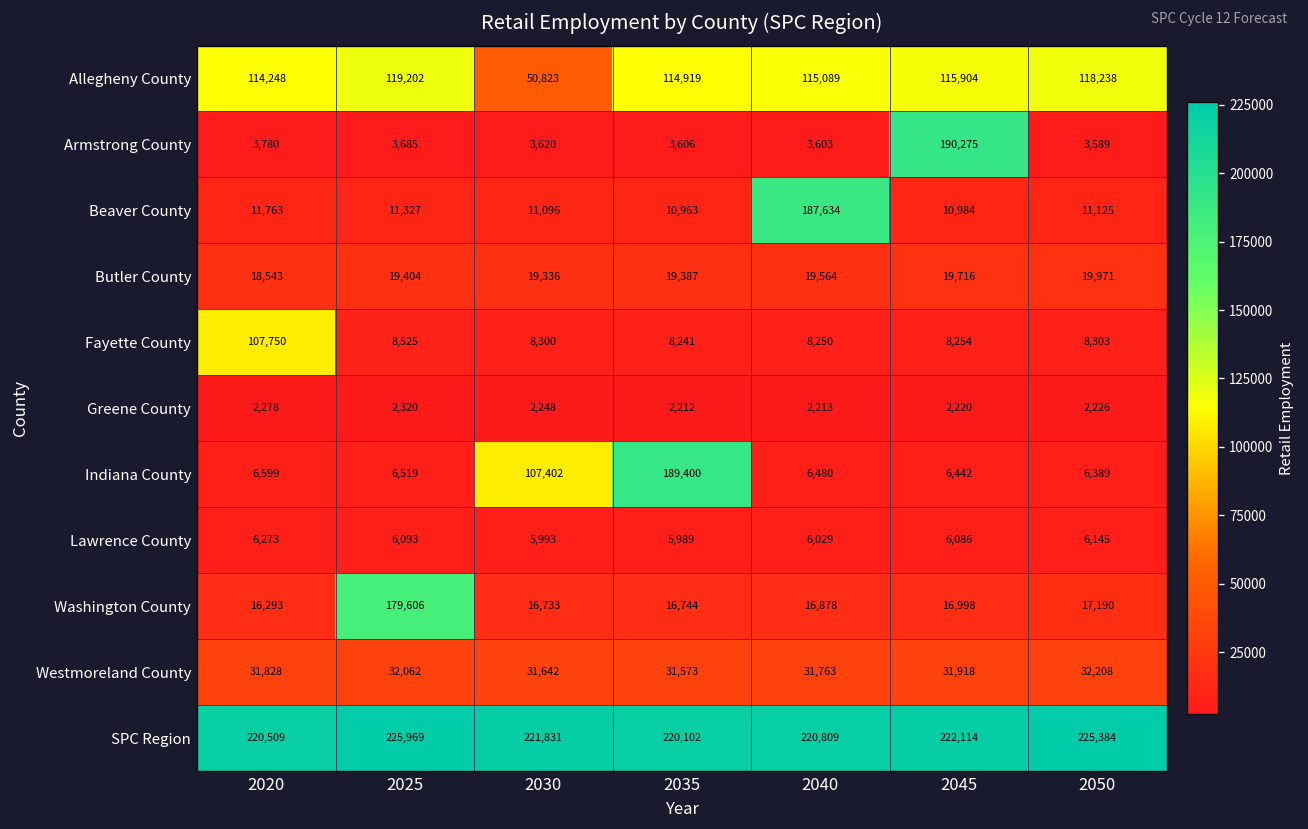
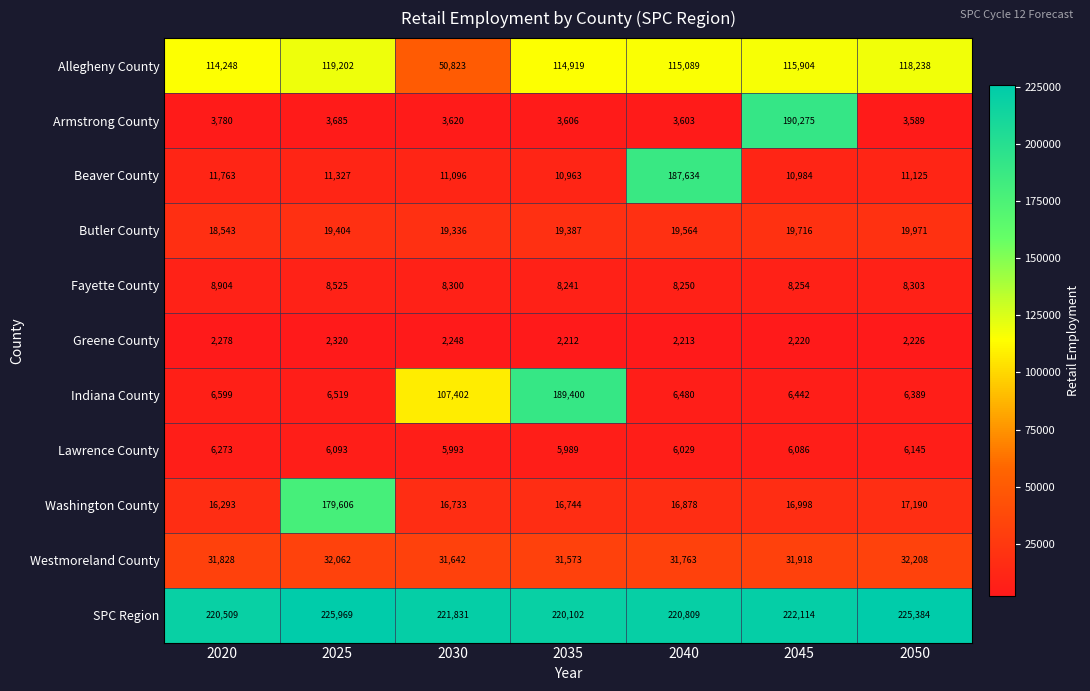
Fayette County, 2020: 107,750 -> 8,904
